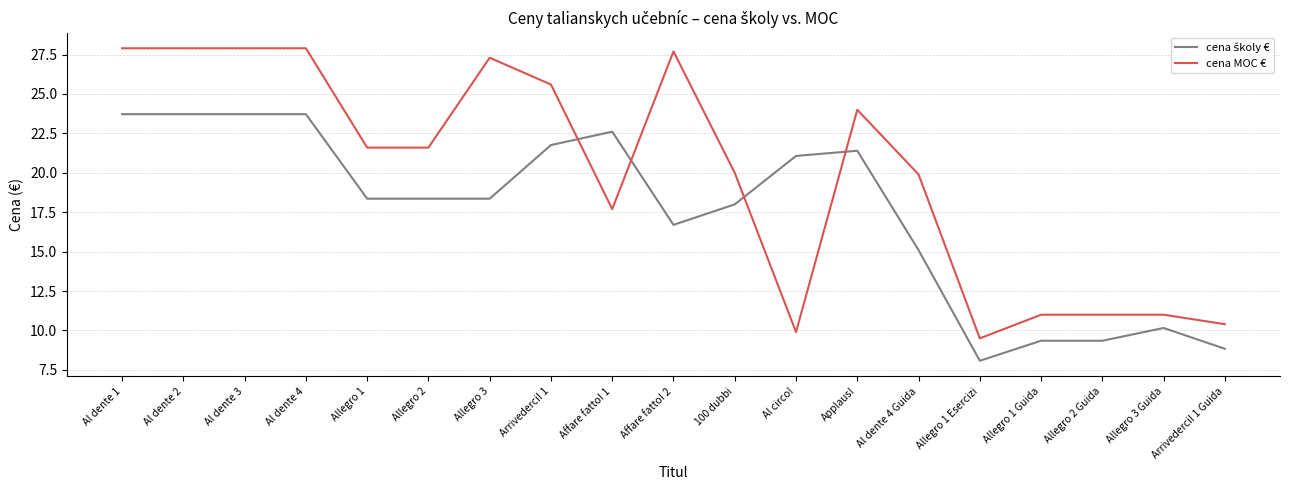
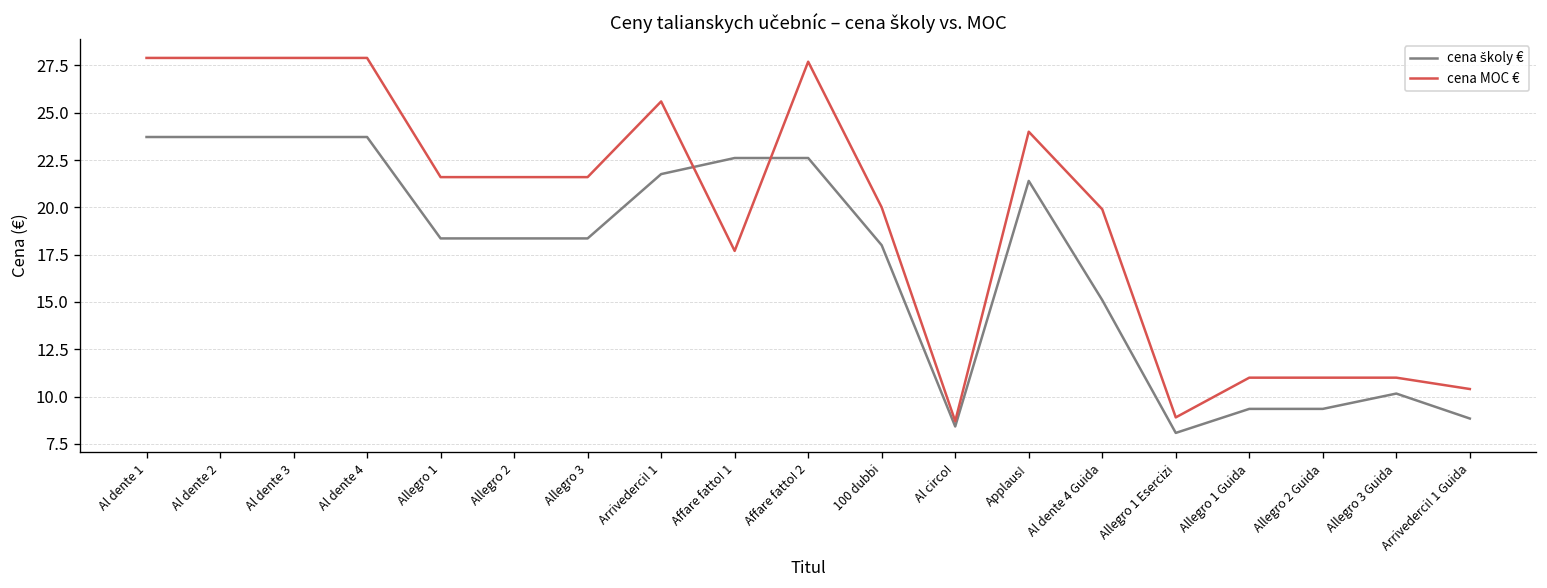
cena MOC €, Allegro 3: 27.3 -> 21.6
cena školy €, Affare fatto! 2: 16.7 -> 22.6
cena školy €, Al circo!: 21.1 -> 8.4
cena MOC €, Al circo!: 9.9 -> 8.7
cena MOC €, Allegro 1 Esercizi: 9.5 -> 8.9
